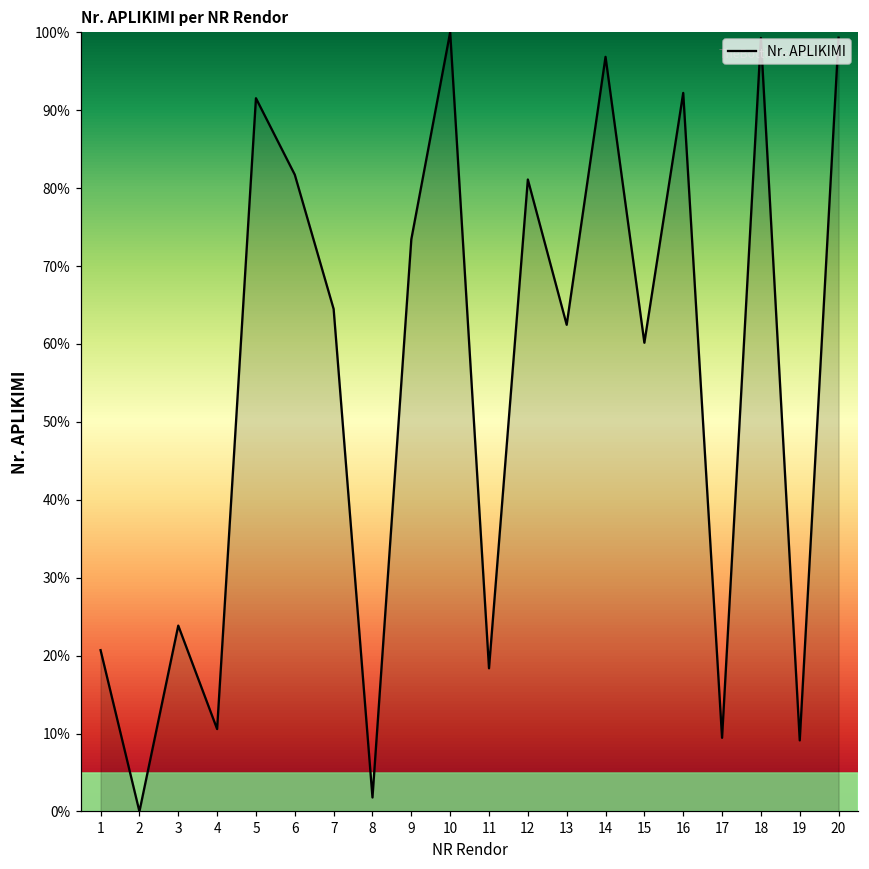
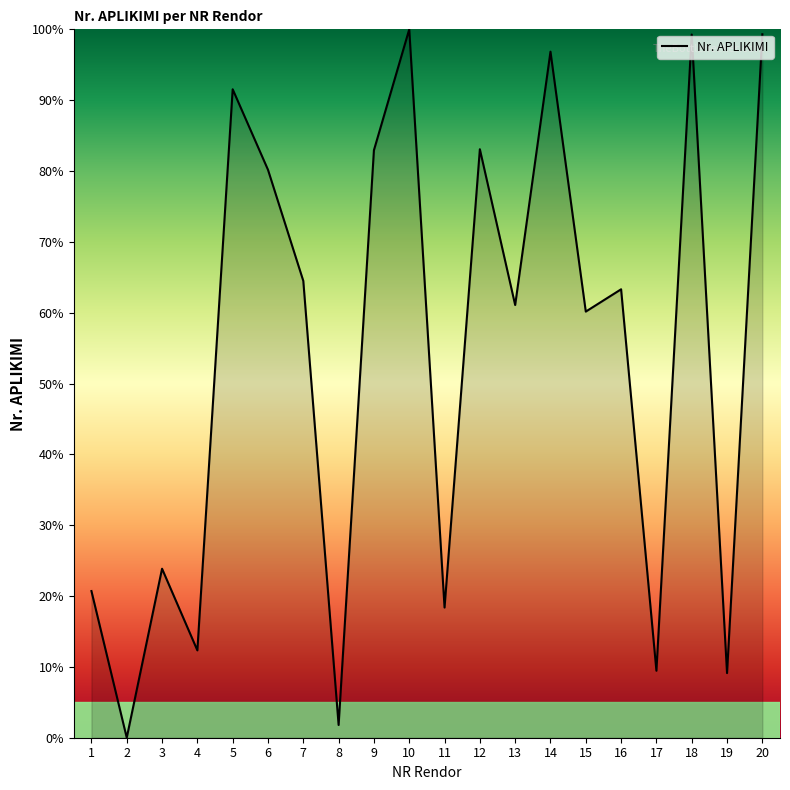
4: 11% -> 12%
6: 82% -> 80%
9: 73% -> 83%
12: 81% -> 83%
13: 62% -> 61%
16: 92% -> 63%
